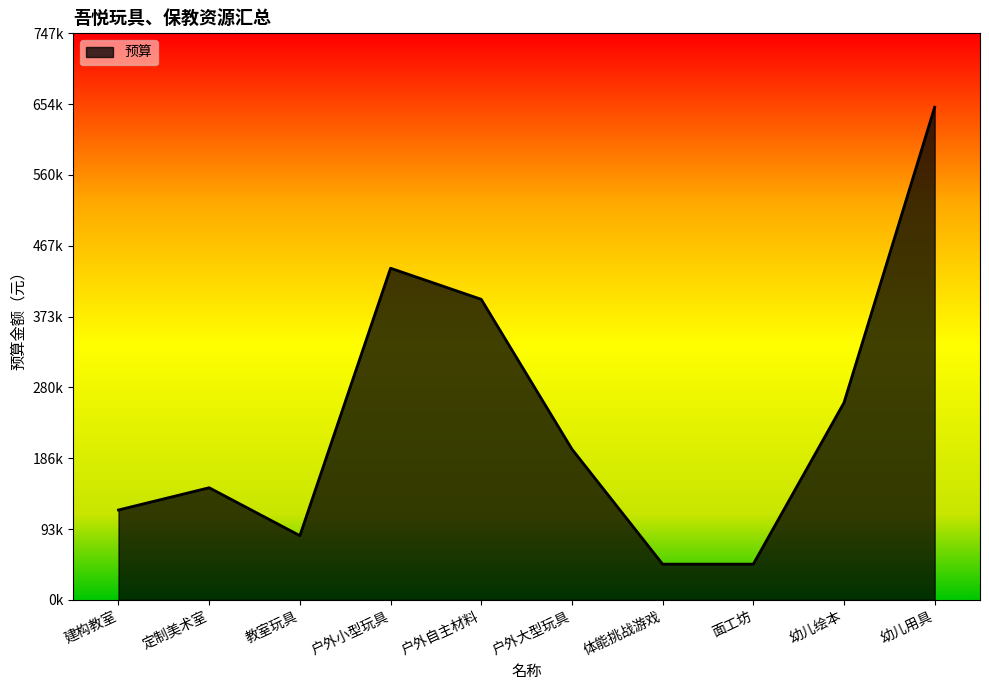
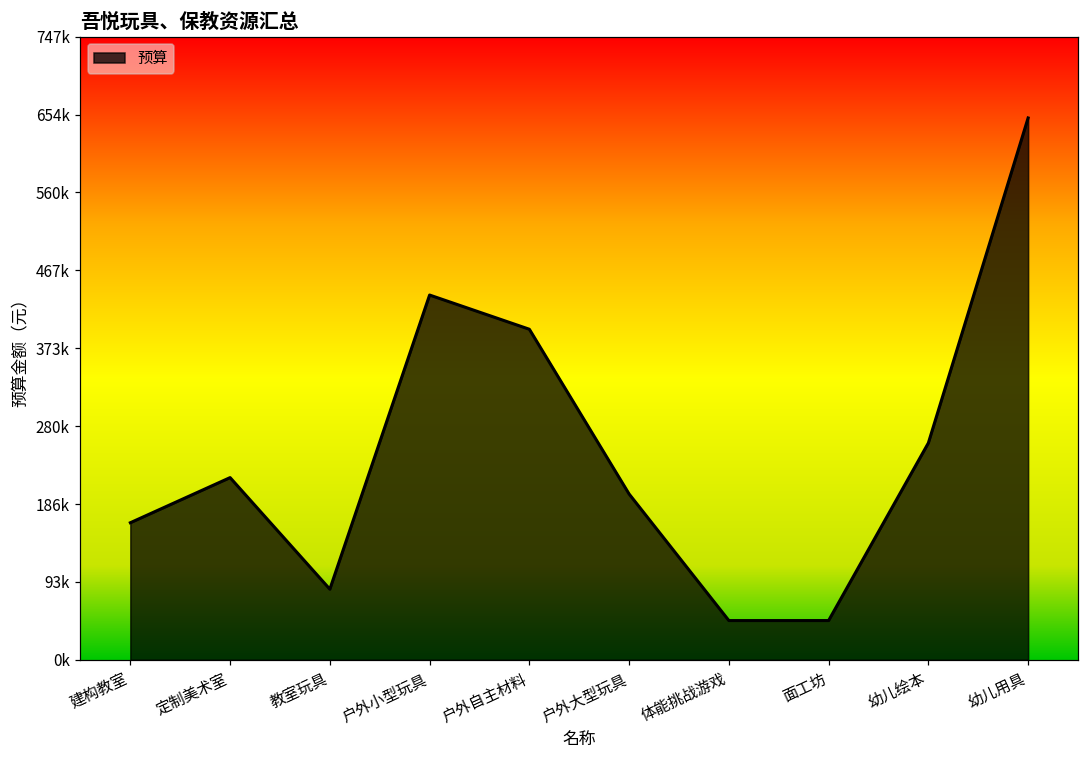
建构教室: 120000 -> 160000
定制美术室: 150000 -> 220000
